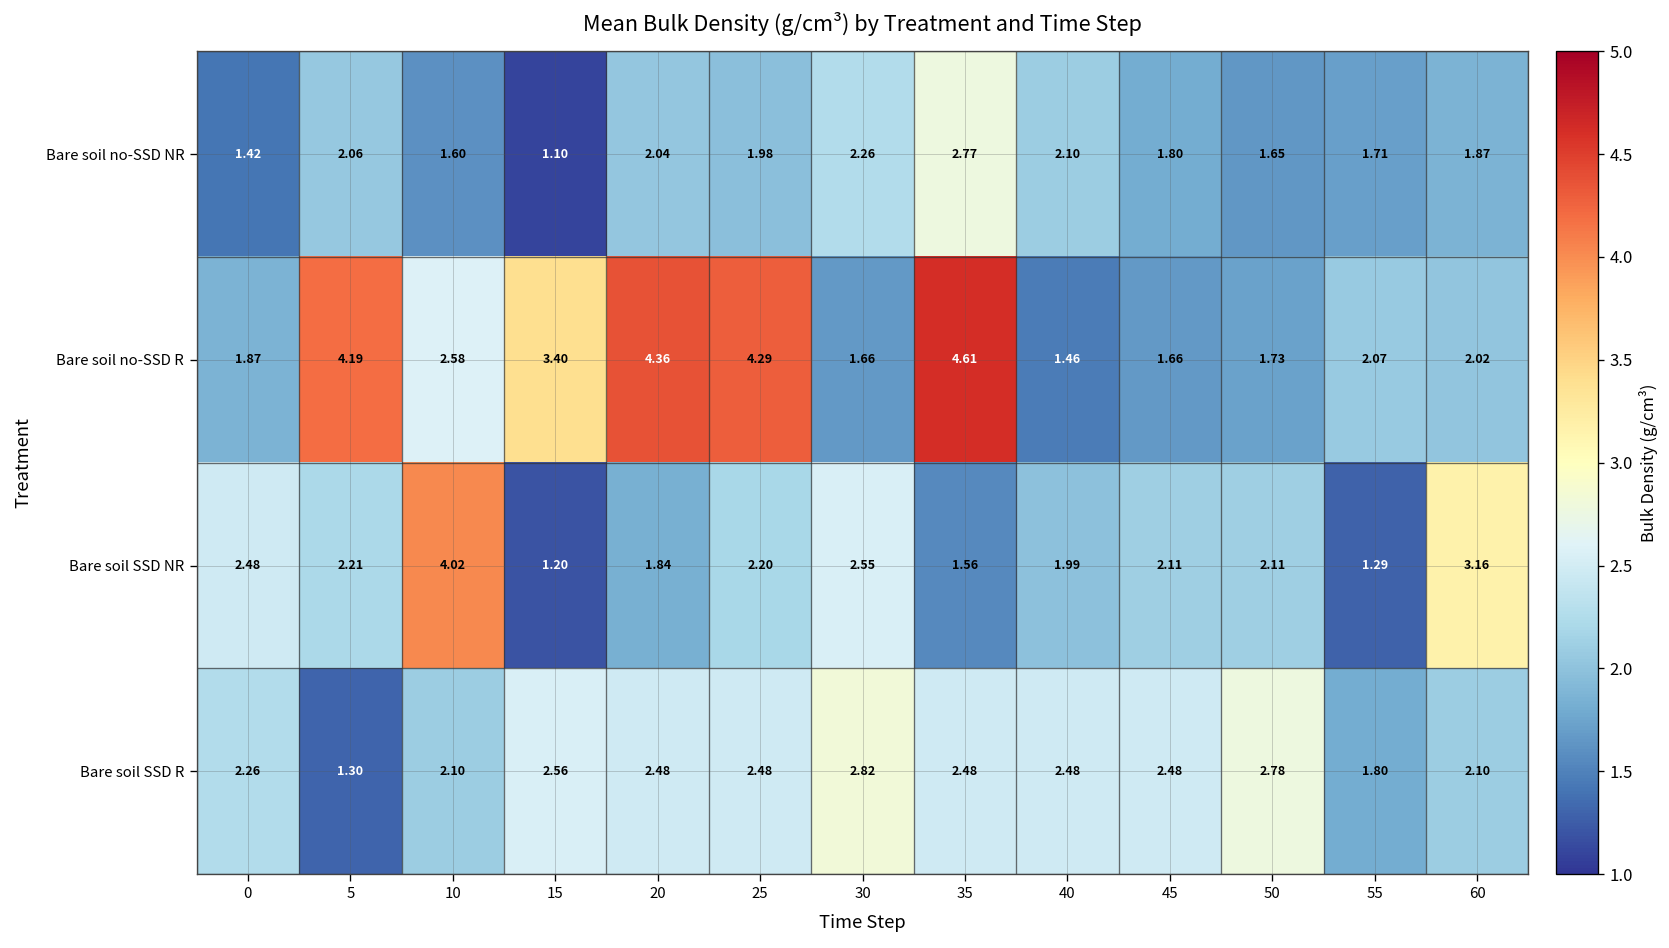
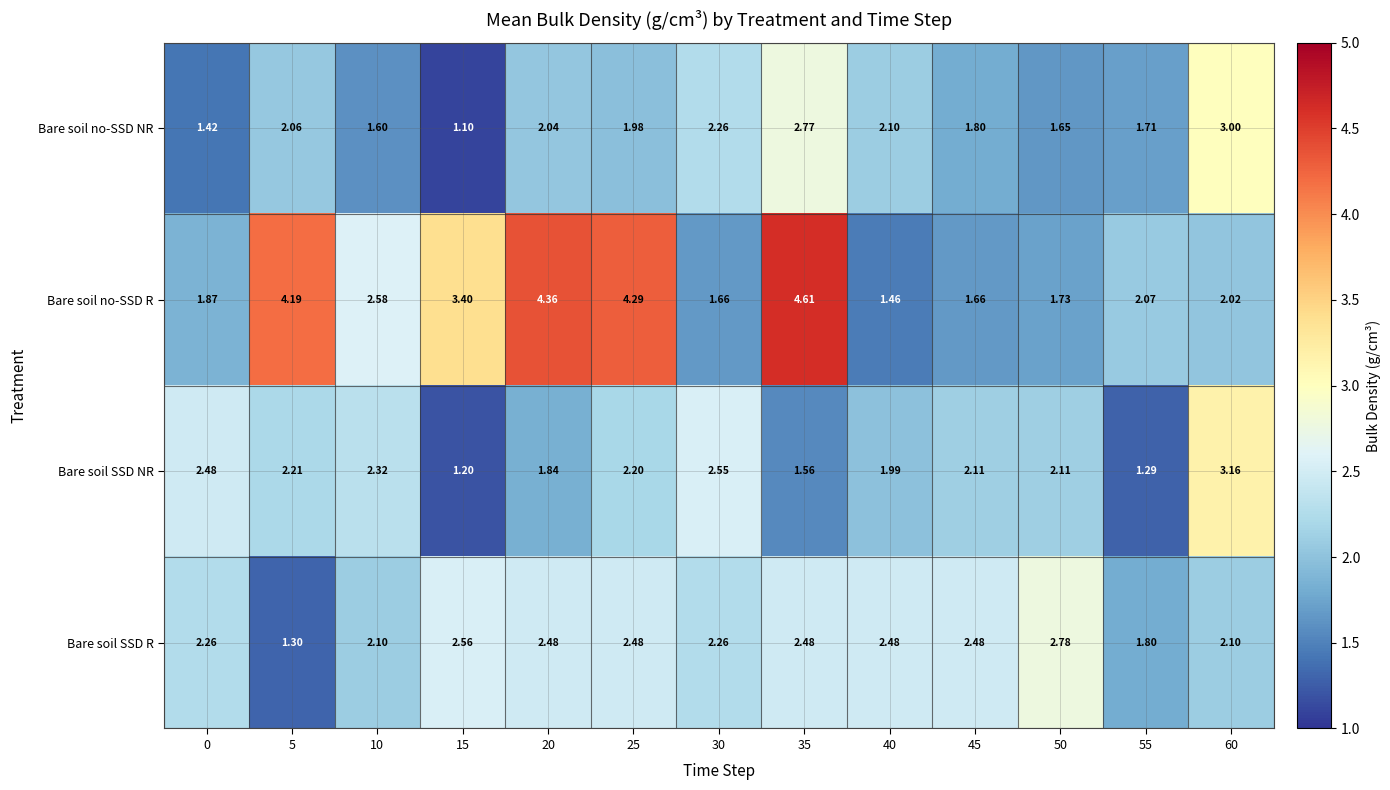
Bare soil no-SSD NR, 60: 1.87 -> 3.00
Bare soil SSD NR, 10: 4.02 -> 2.32
Bare soil SSD R, 30: 2.82 -> 2.26
